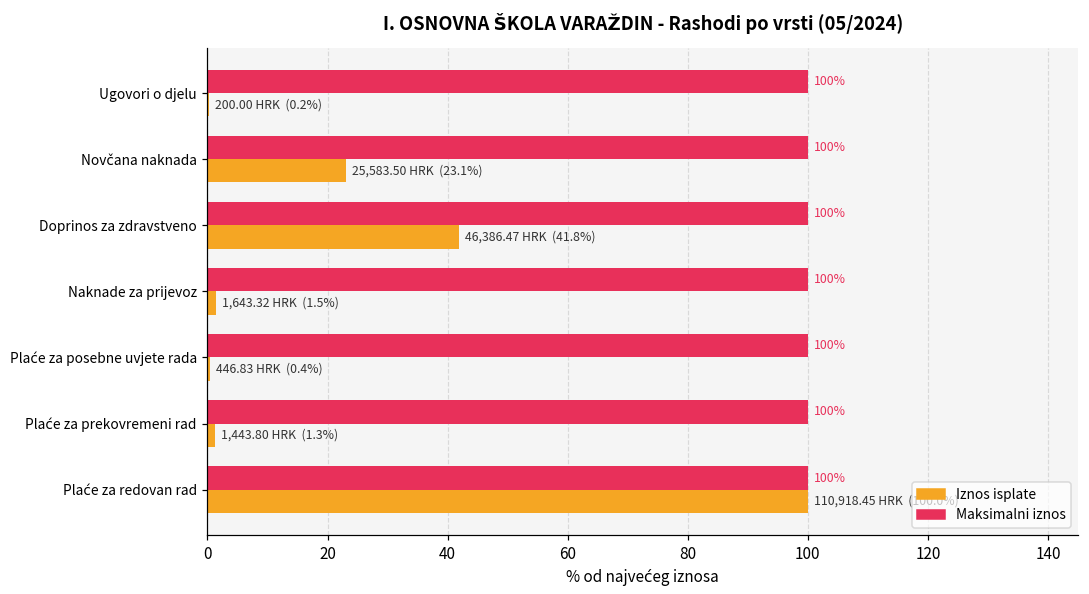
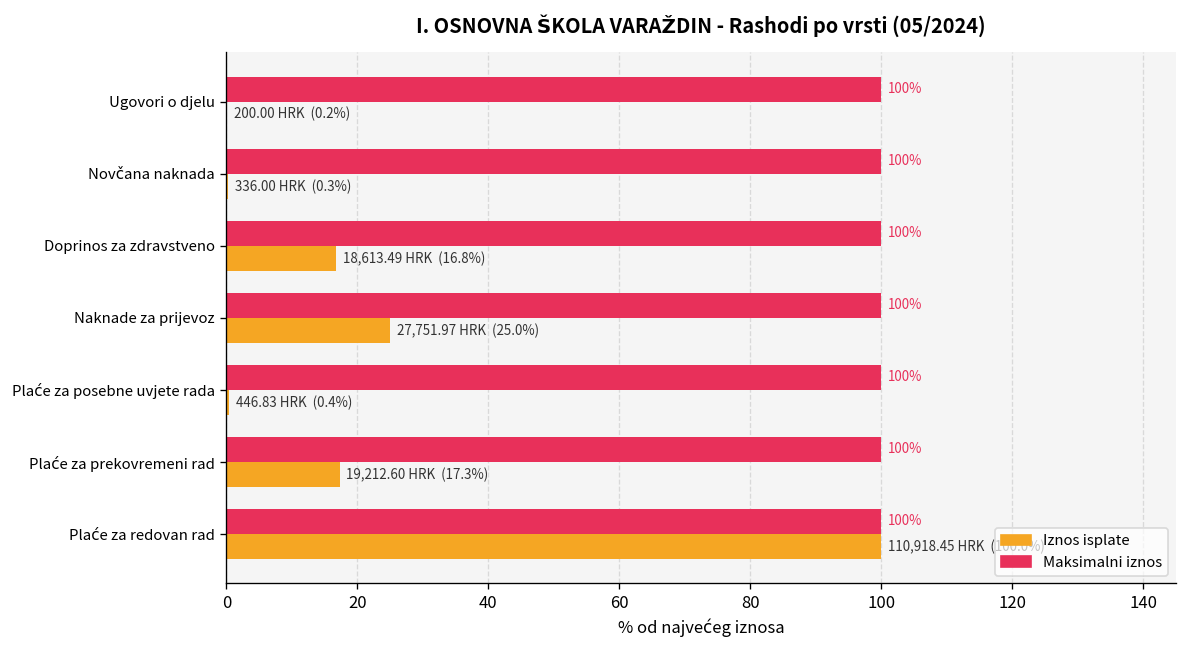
Iznos isplate, Novčana naknada: 25,583.50 HRK (23.1%) -> 336.00 HRK (0.3%)
Iznos isplate, Doprinos za zdravstveno: 46,386.47 HRK (41.8%) -> 18,613.49 HRK (16.8%)
Iznos isplate, Naknade za prijevoz: 1,643.32 HRK (1.5%) -> 27,751.97 HRK (25.0%)
Iznos isplate, Plaće za prekovremeni rad: 1,443.80 HRK (1.3%) -> 19,212.60 HRK (17.3%)
